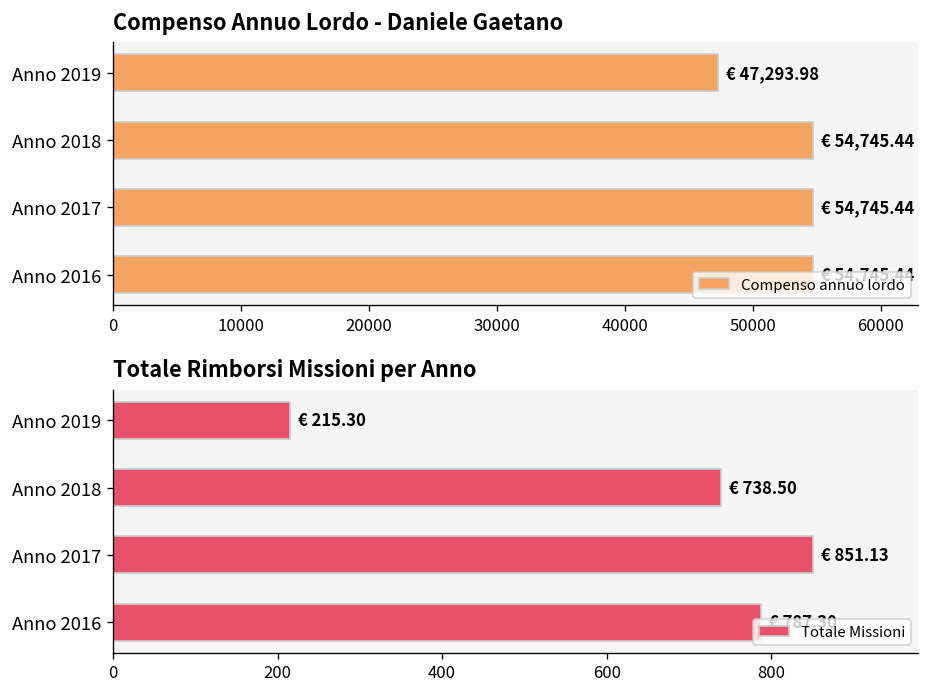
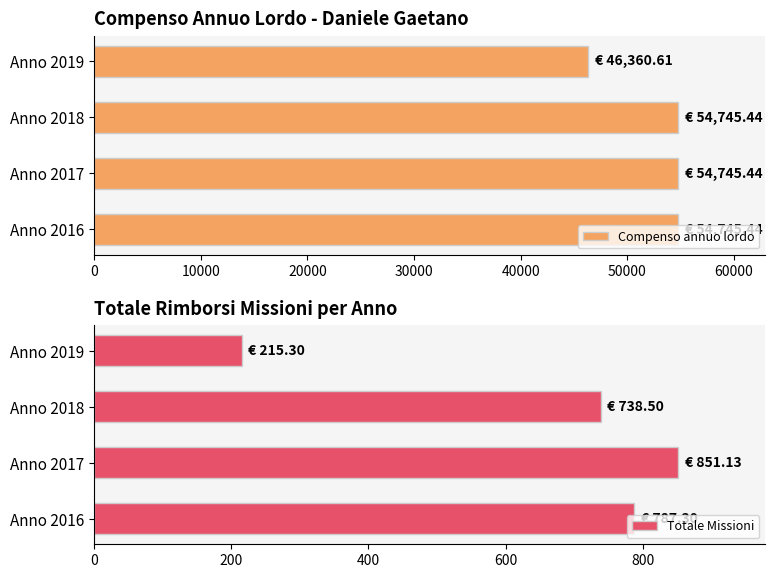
Compenso Annuo Lordo - Daniele Gaetano, Anno 2019: 47,293.98 -> 46,360.61
